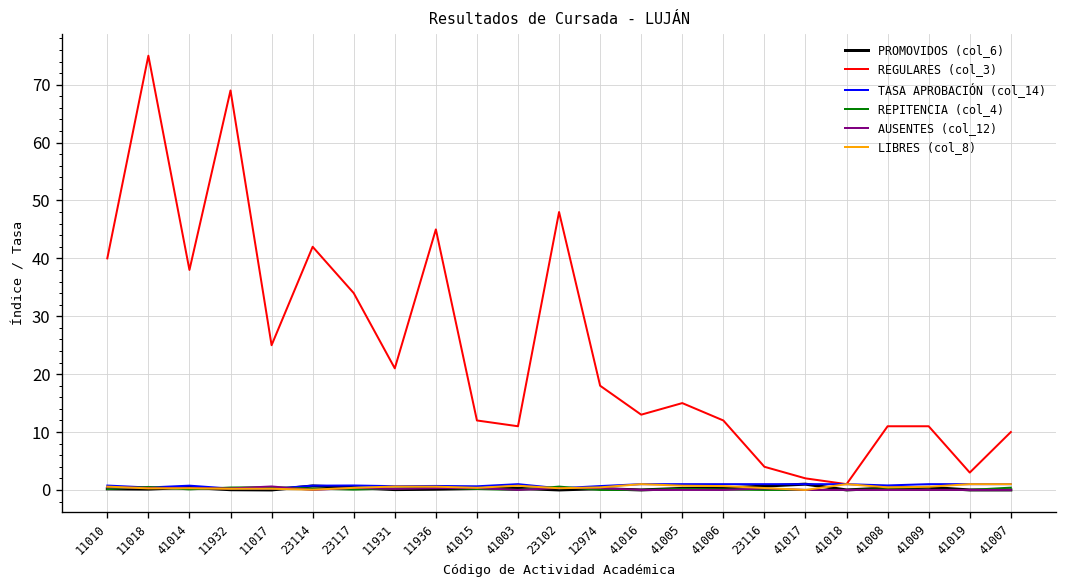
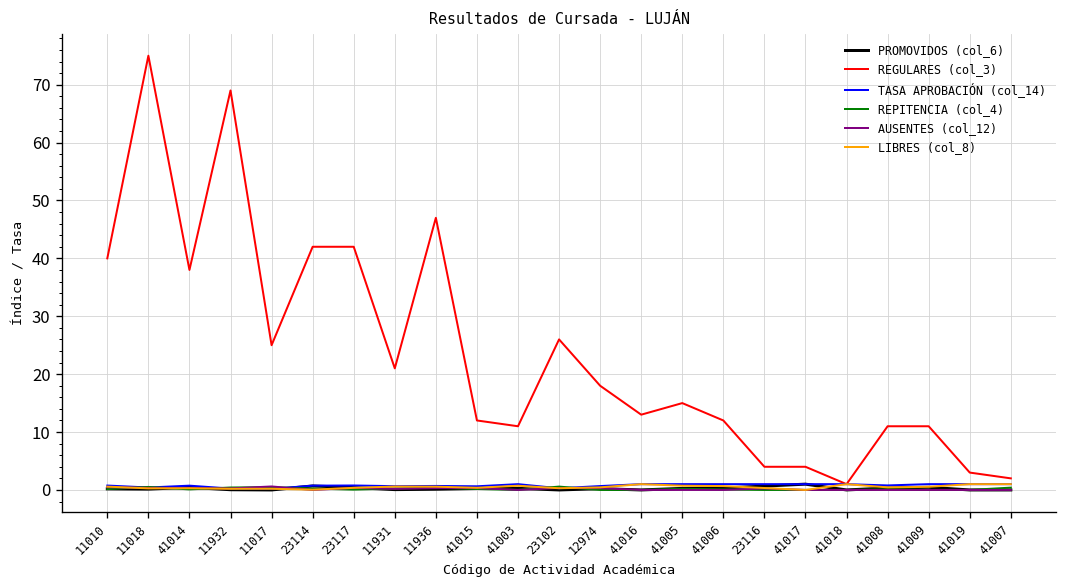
REGULARES (col_3), 23117: 34 -> 42
REGULARES (col_3), 11936: 45 -> 47
REGULARES (col_3), 23102: 48 -> 26
REGULARES (col_3), 41017: 2 -> 4
REGULARES (col_3), 41007: 10 -> 2
